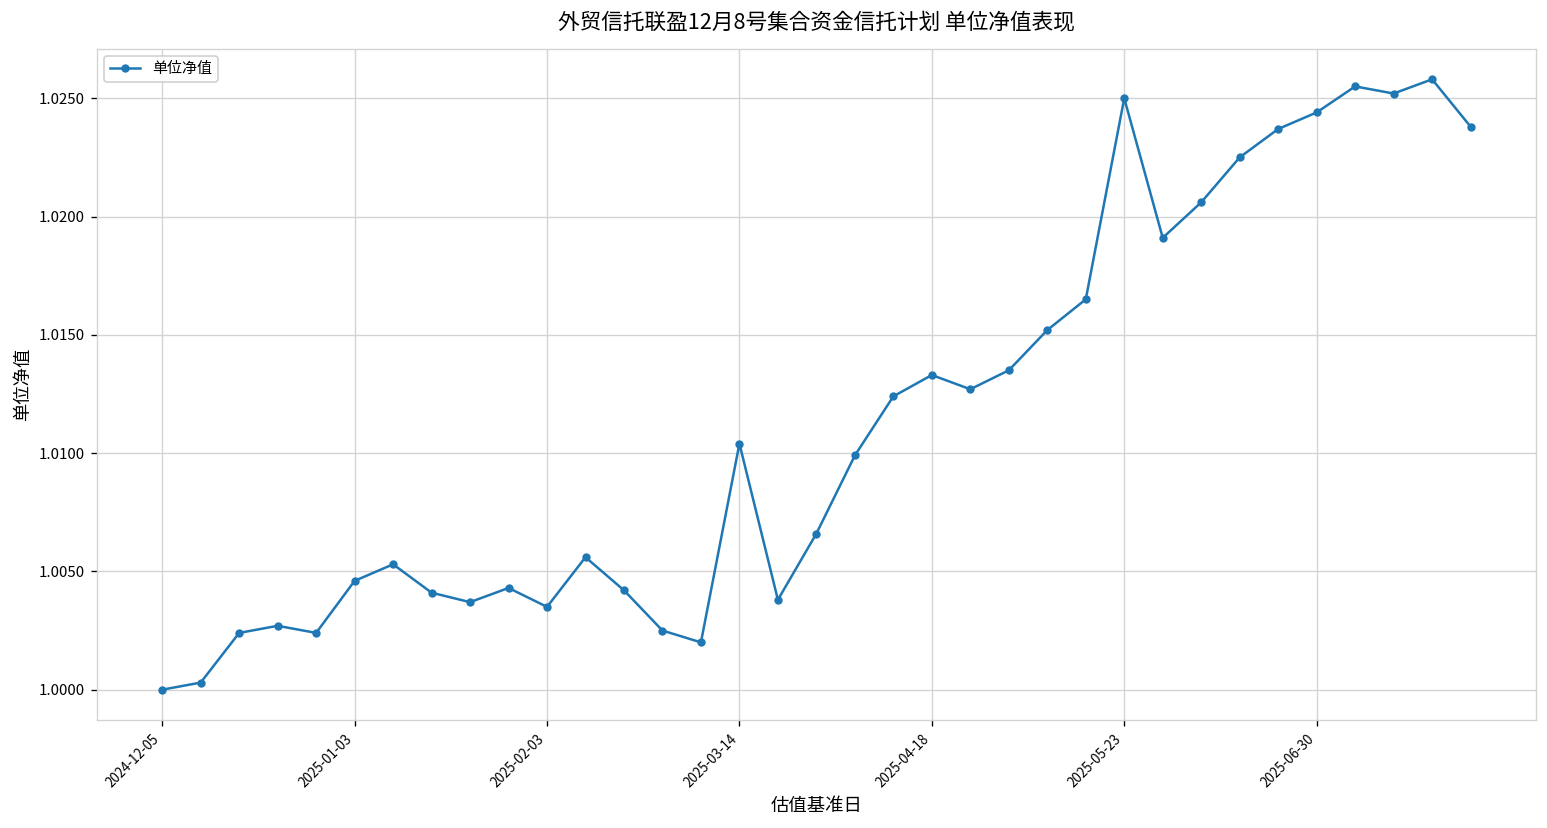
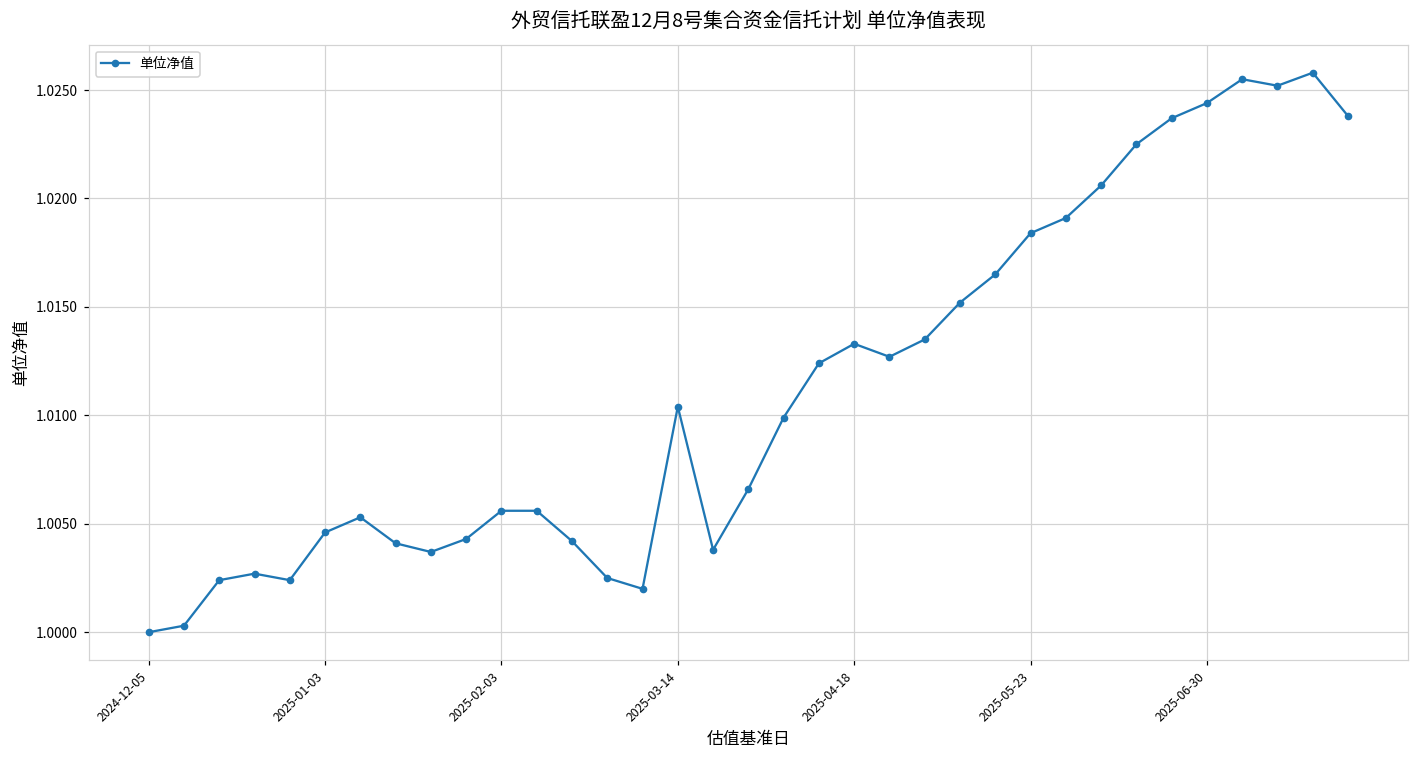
2025-02-03: 1.0035 -> 1.0056
2025-05-23: 1.0250 -> 1.0184
